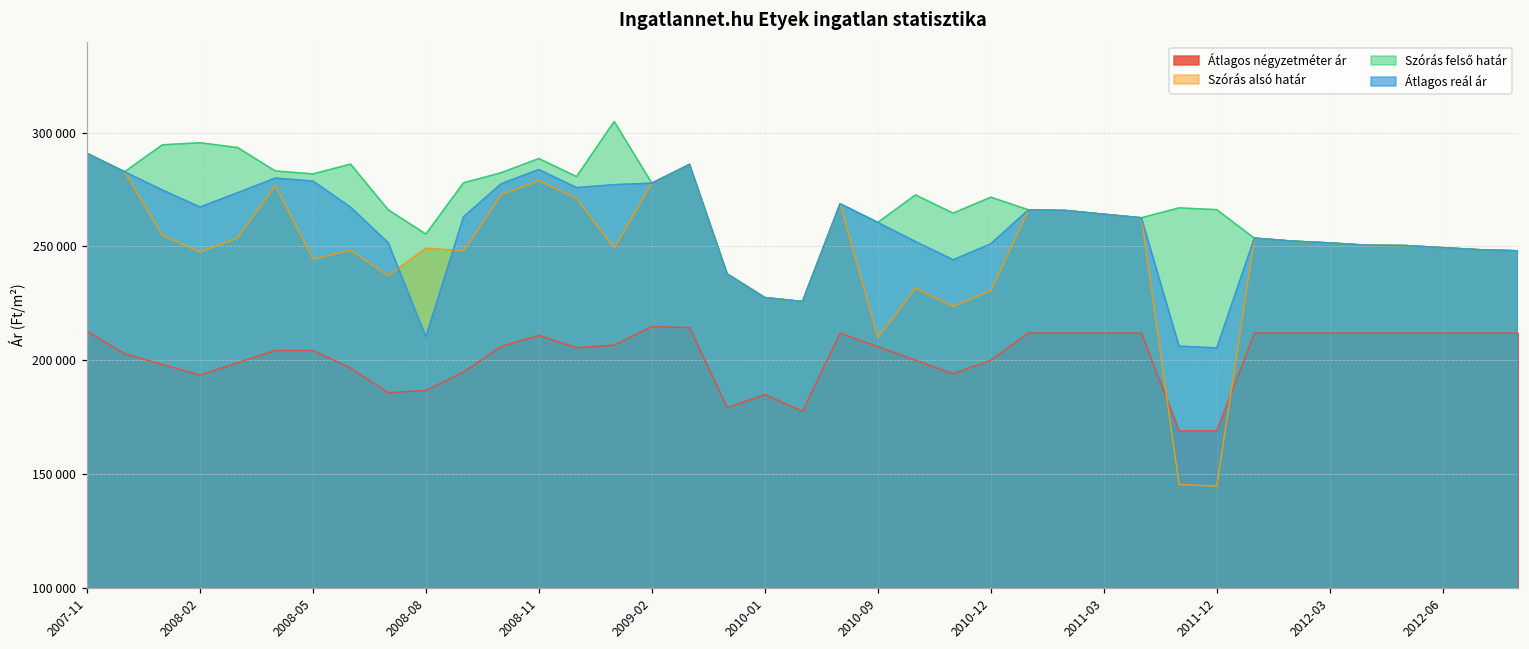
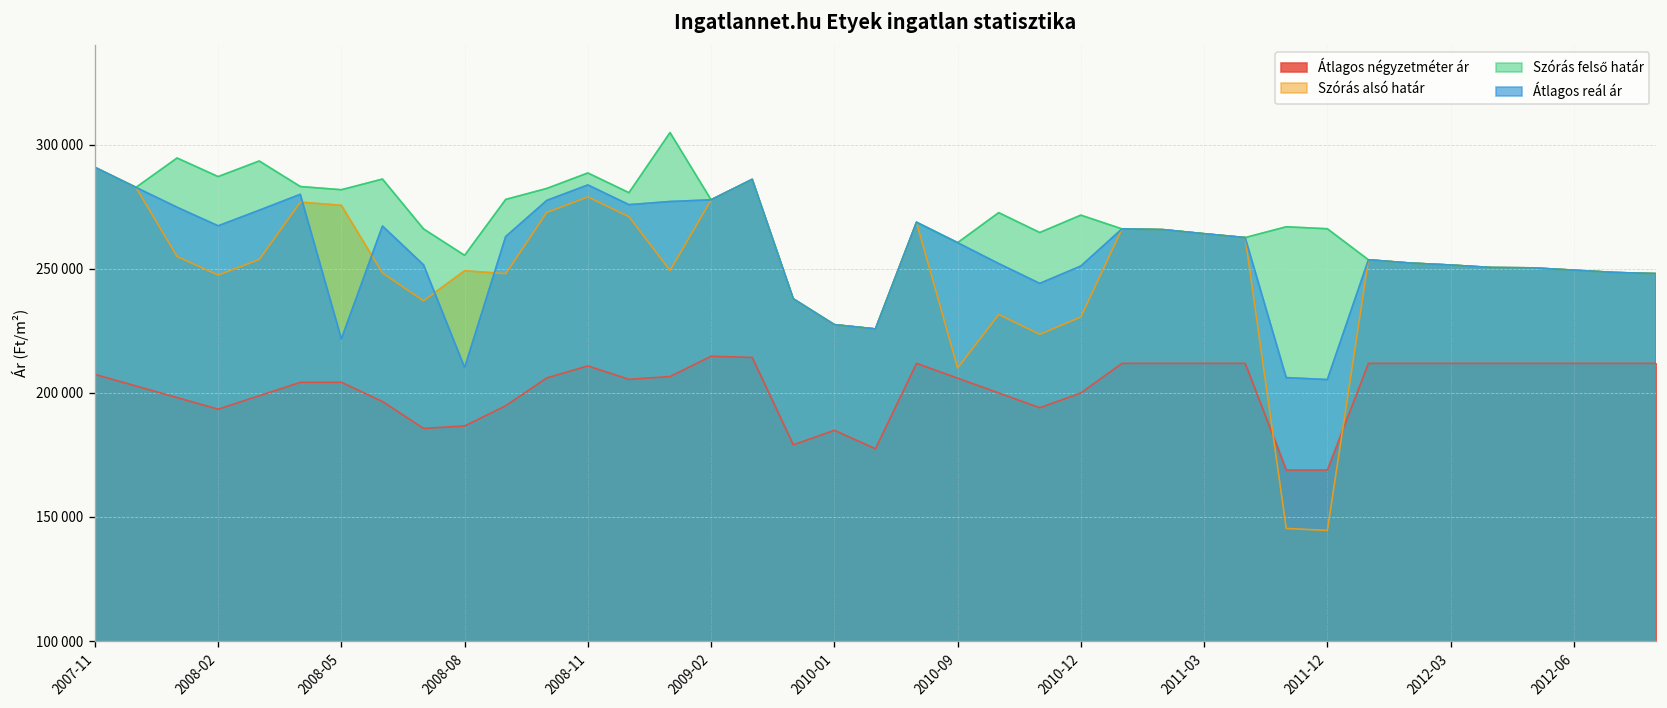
Átlagos négyzetméter ár, 2007-11: 213000 -> 207000
Szórás felső határ, 2008-02: 296000 -> 287000
Szórás alsó határ, 2008-05: 244000 -> 276000
Átlagos reál ár, 2008-05: 279000 -> 222000
